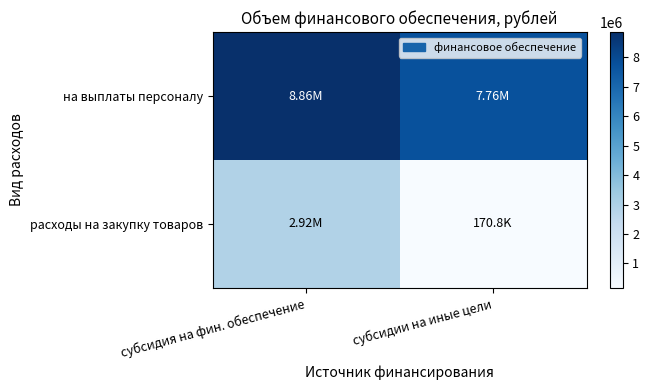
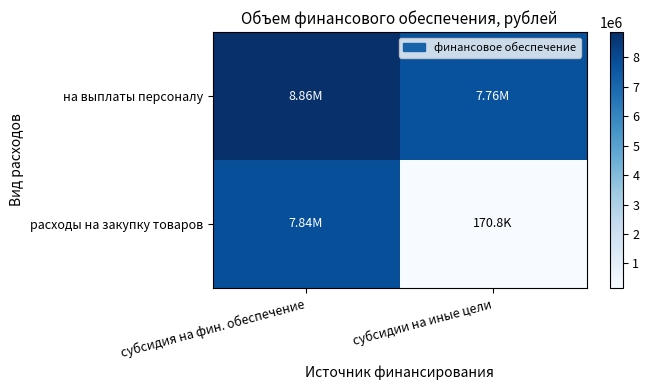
расходы на закупку товаров, субсидия на фин. обеспечение: 2.92M -> 7.84M
